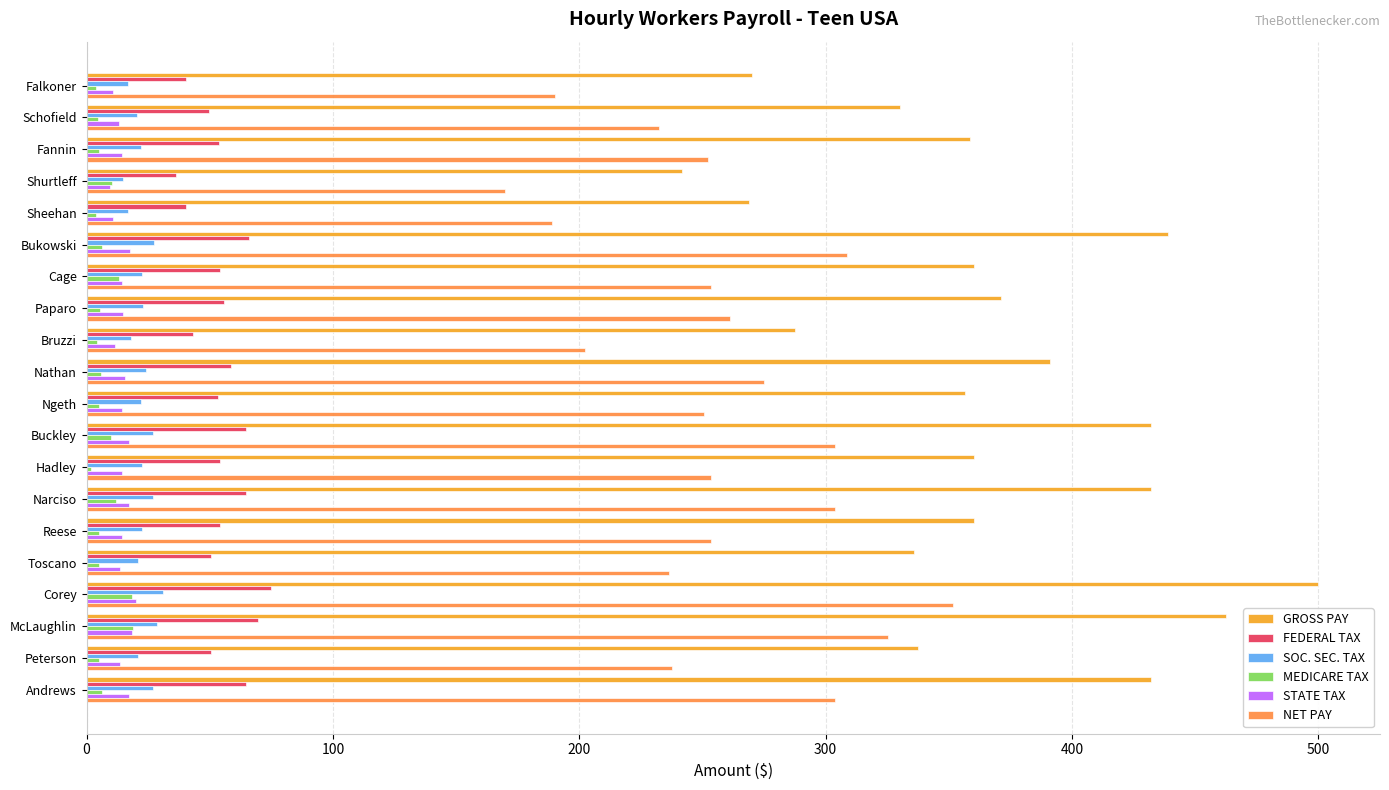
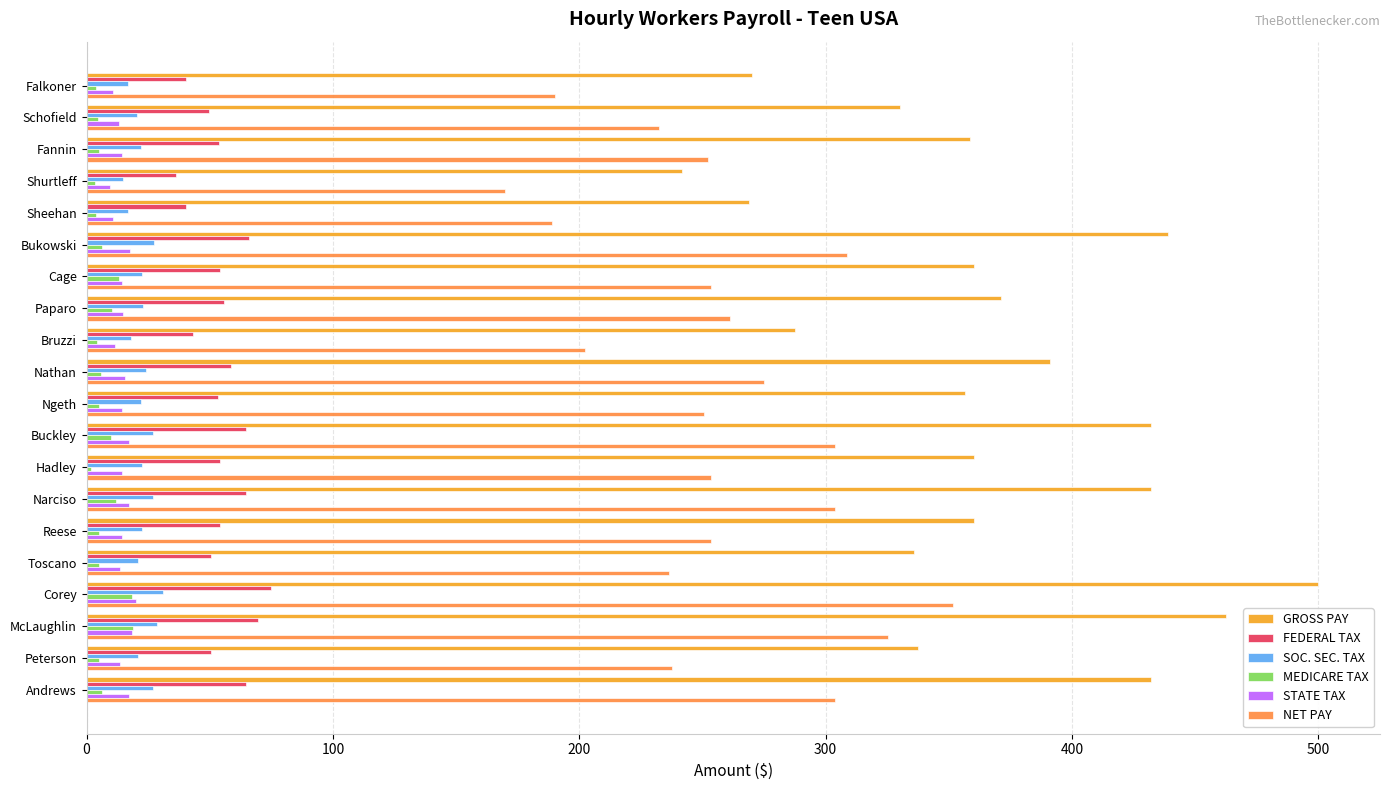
MEDICARE TAX, Shurtleff: 10 -> 4
MEDICARE TAX, Paparo: 5 -> 10
